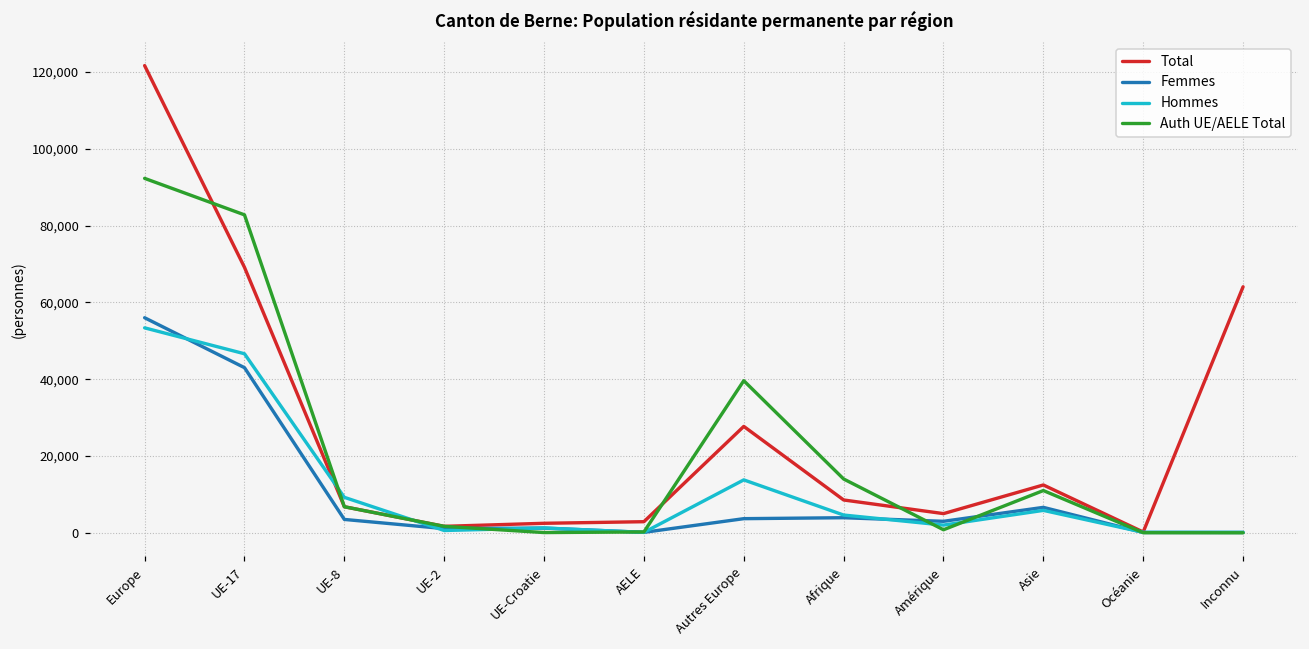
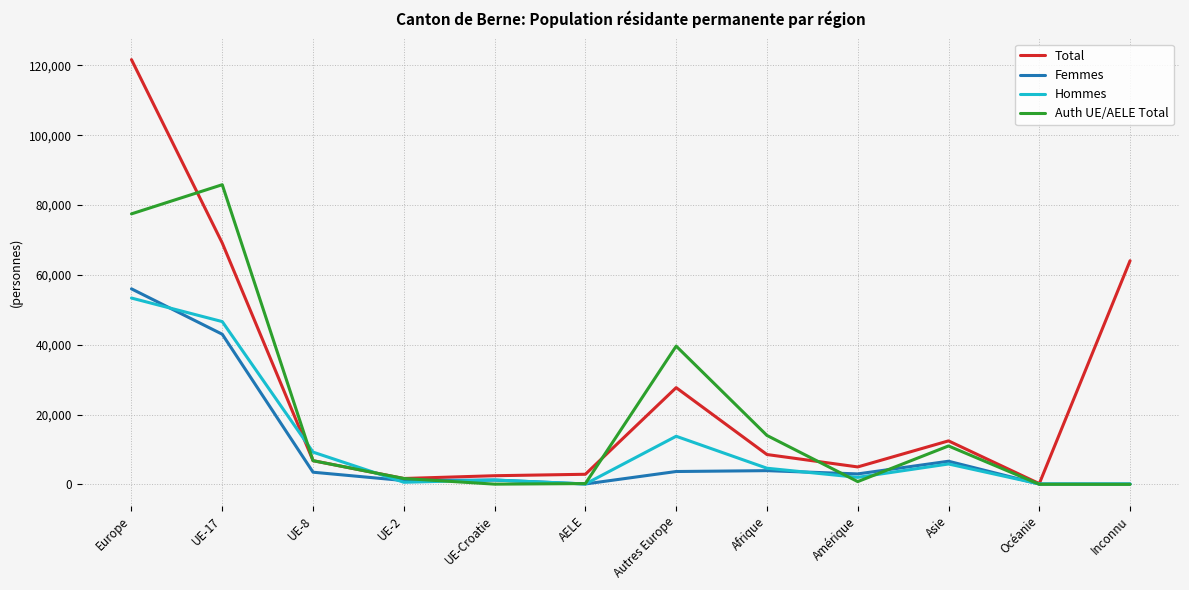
Auth UE/AELE Total, Europe: 92,000 -> 77,000
Auth UE/AELE Total, UE-17: 83,000 -> 86,000
